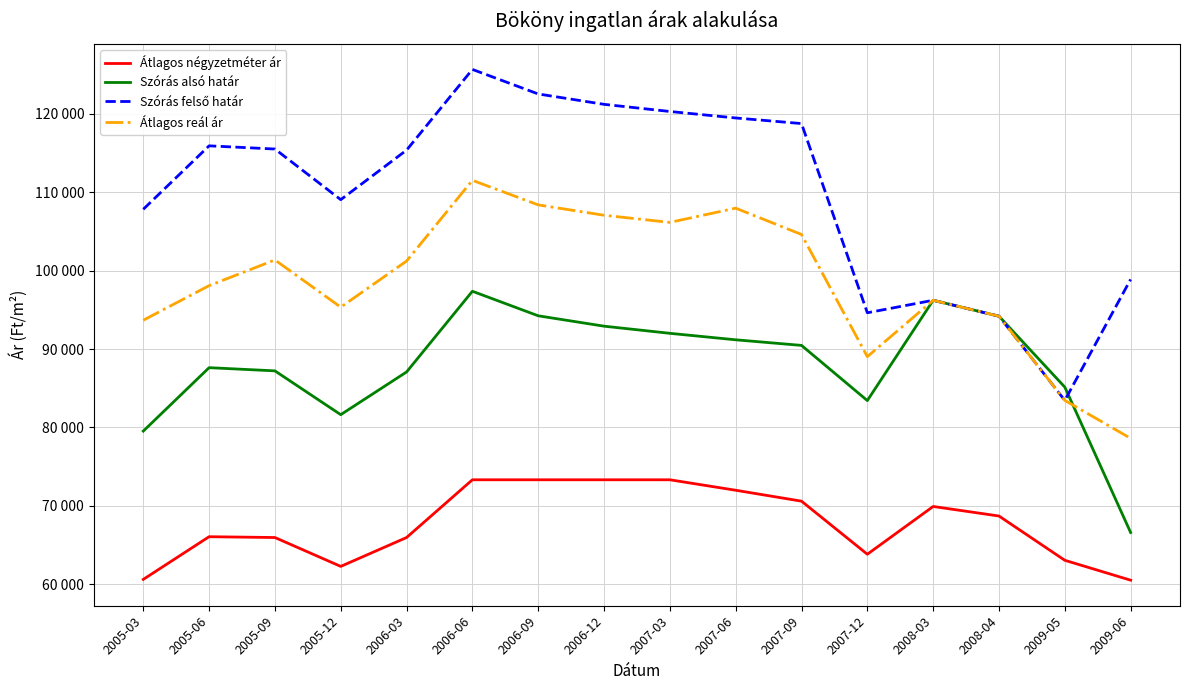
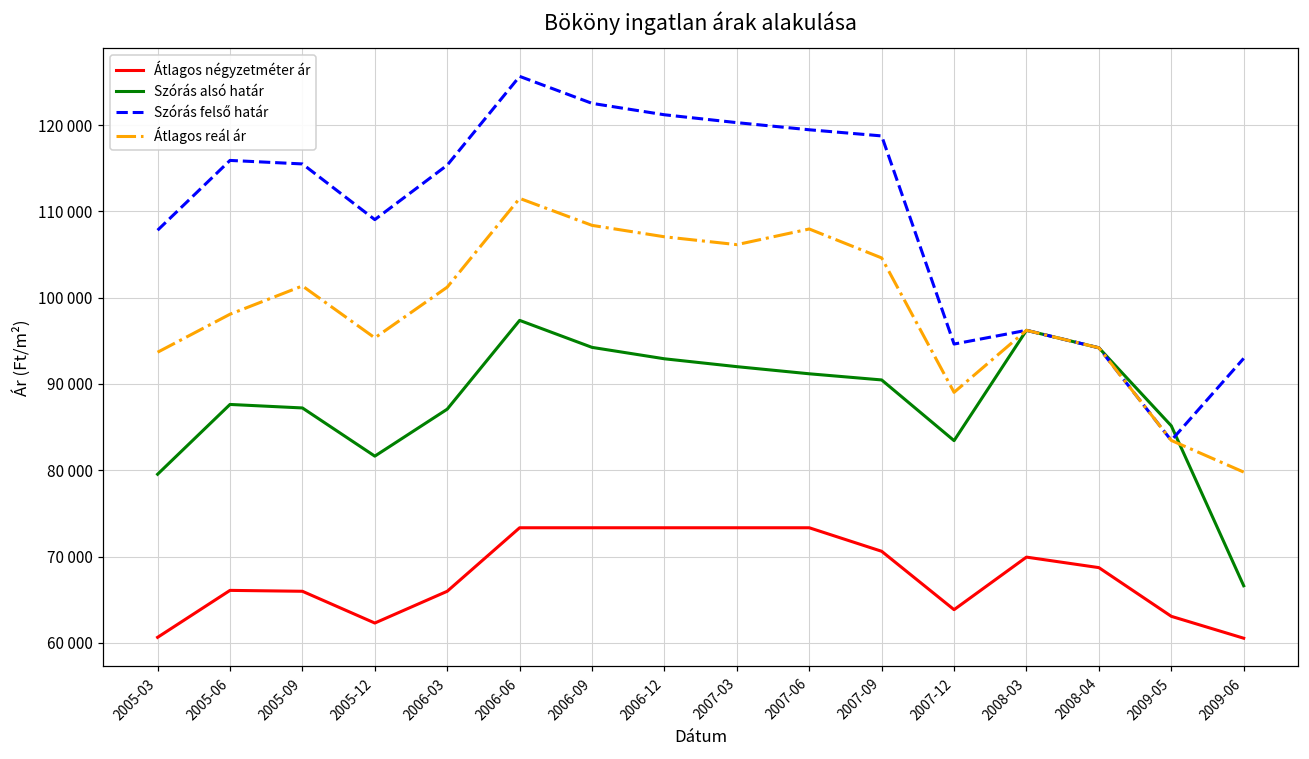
Átlagos négyzetméter ár, 2007-06: 72000 -> 73000
Szórás felső határ, 2009-06: 99000 -> 93000
Átlagos reál ár, 2009-06: 79000 -> 80000
